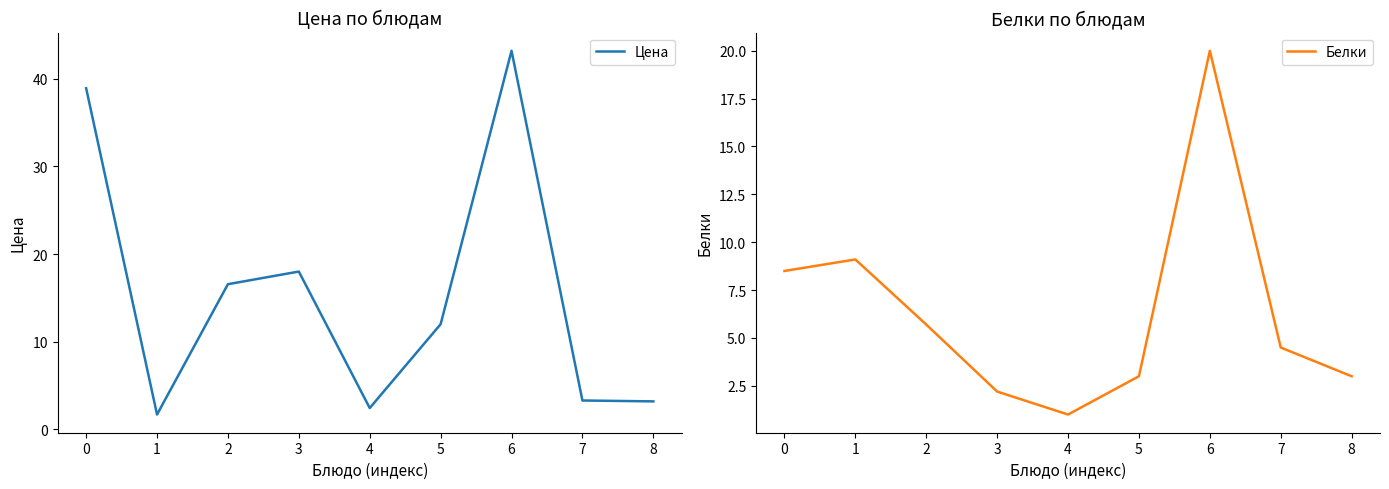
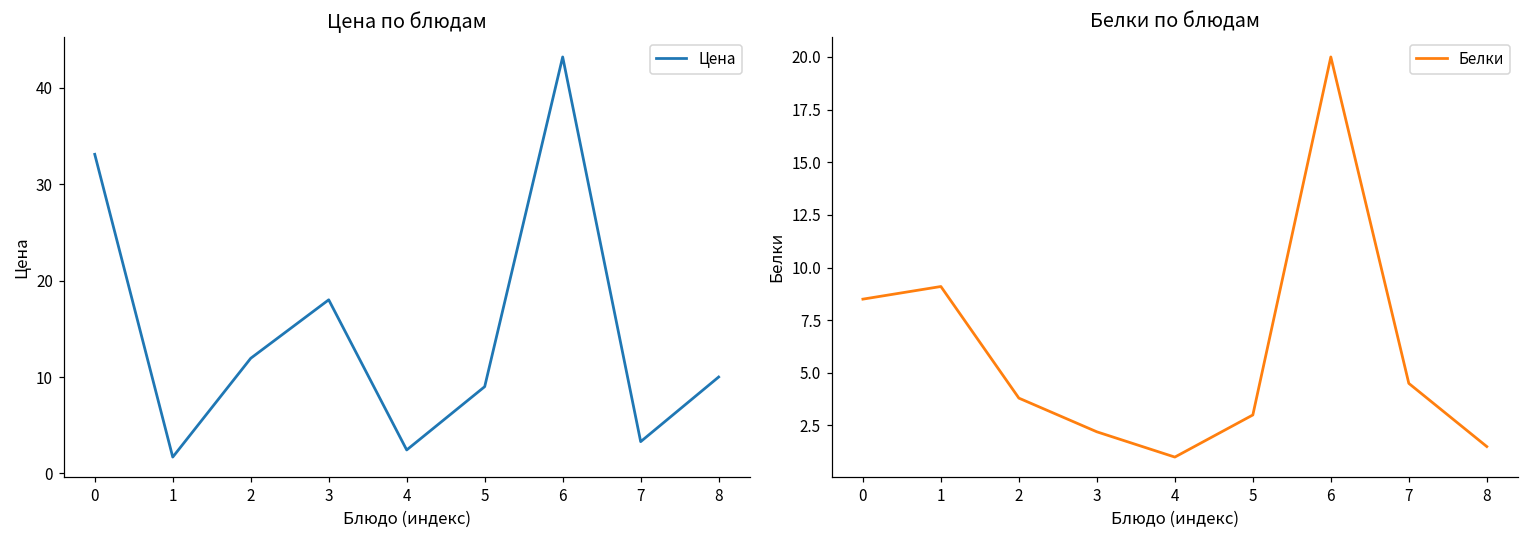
Цена по блюдам, 0: 39 -> 33
Цена по блюдам, 2: 17 -> 12
Цена по блюдам, 5: 12 -> 9
Цена по блюдам, 8: 3 -> 10
Белки по блюдам, 2: 5.7 -> 3.8
Белки по блюдам, 8: 3.0 -> 1.5
